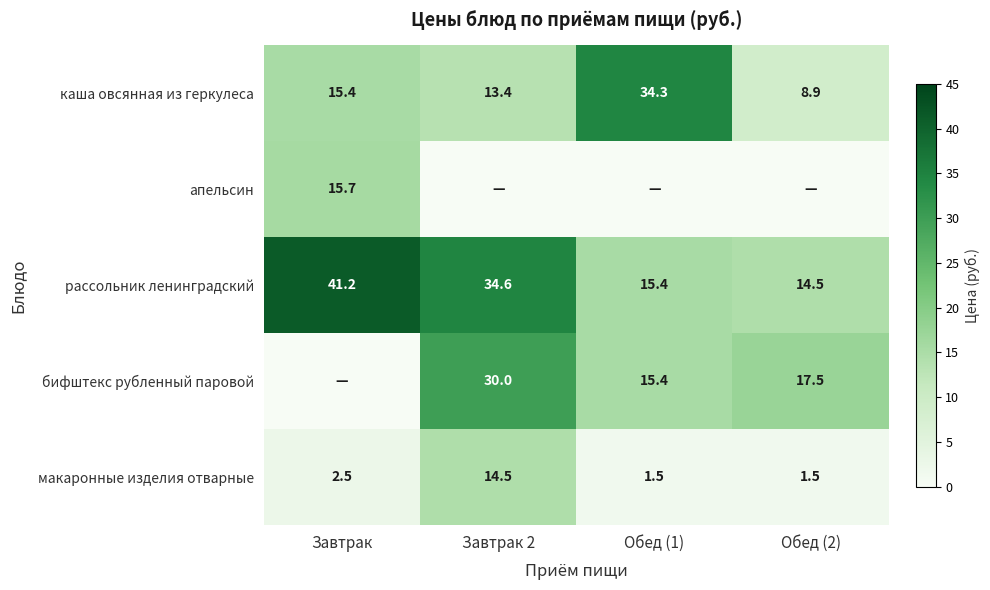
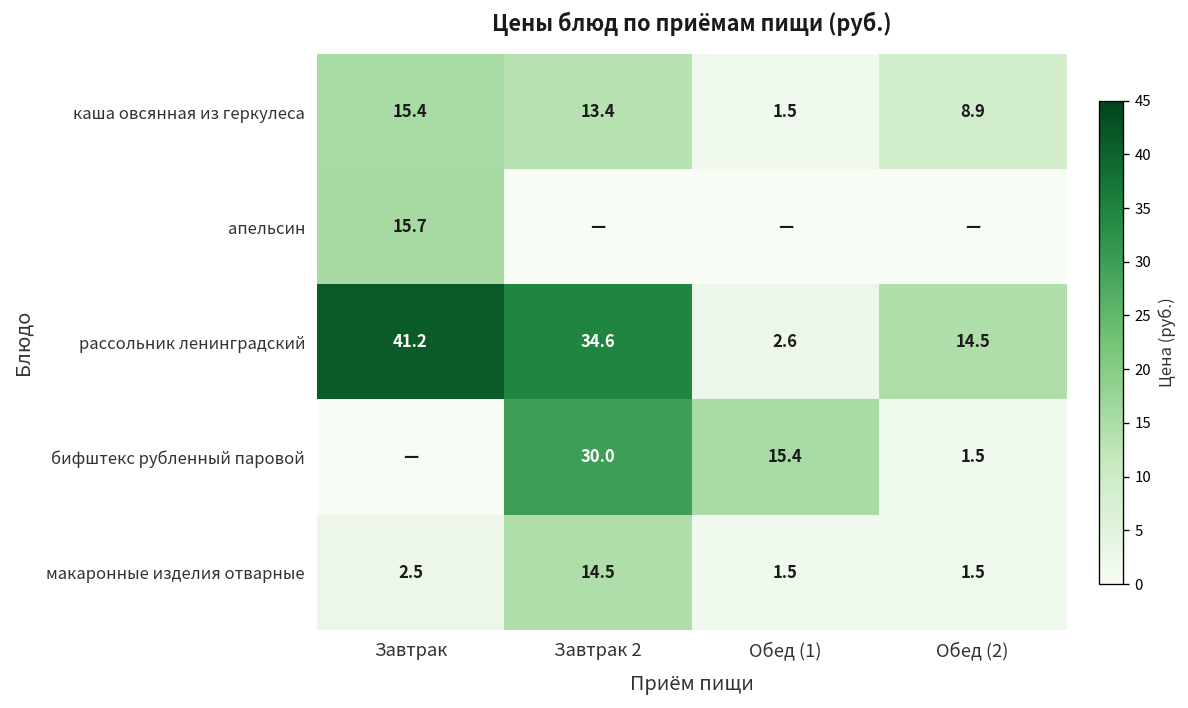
каша овсянная из геркулеса, Обед (1): 34.3 -> 1.5
рассольник ленинградский, Обед (1): 15.4 -> 2.6
бифштекс рубленный паровой, Обед (2): 17.5 -> 1.5
